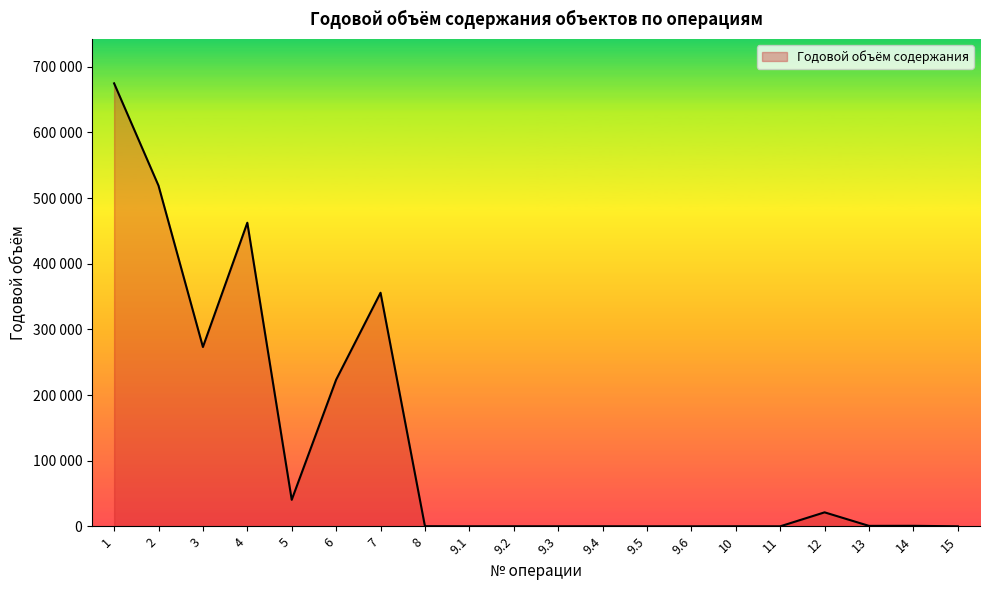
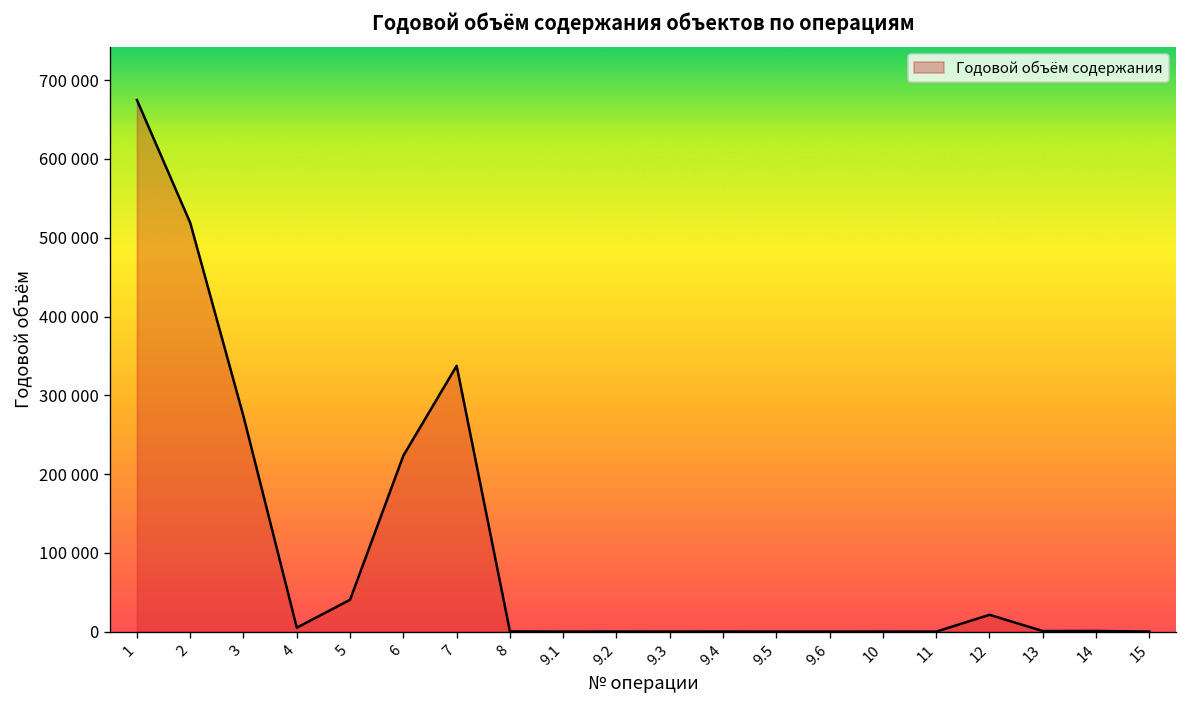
4: 460000 -> 10000
7: 360000 -> 340000
